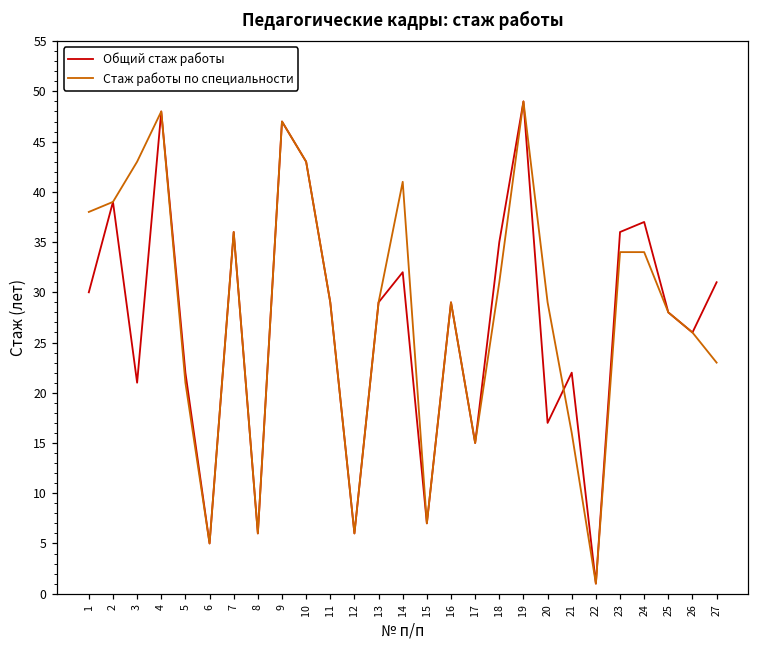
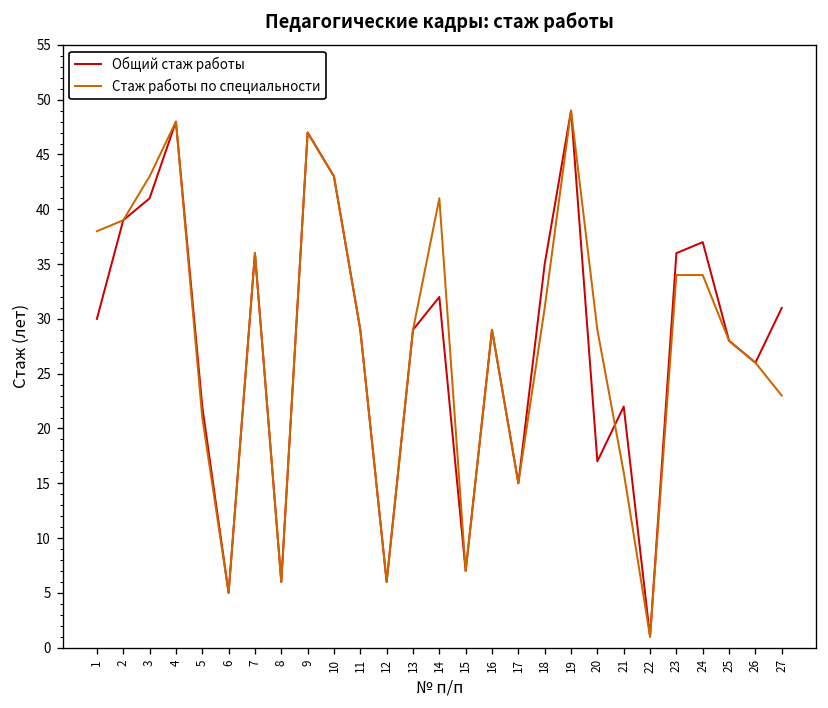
Общий стаж работы, 3: 21 -> 41
